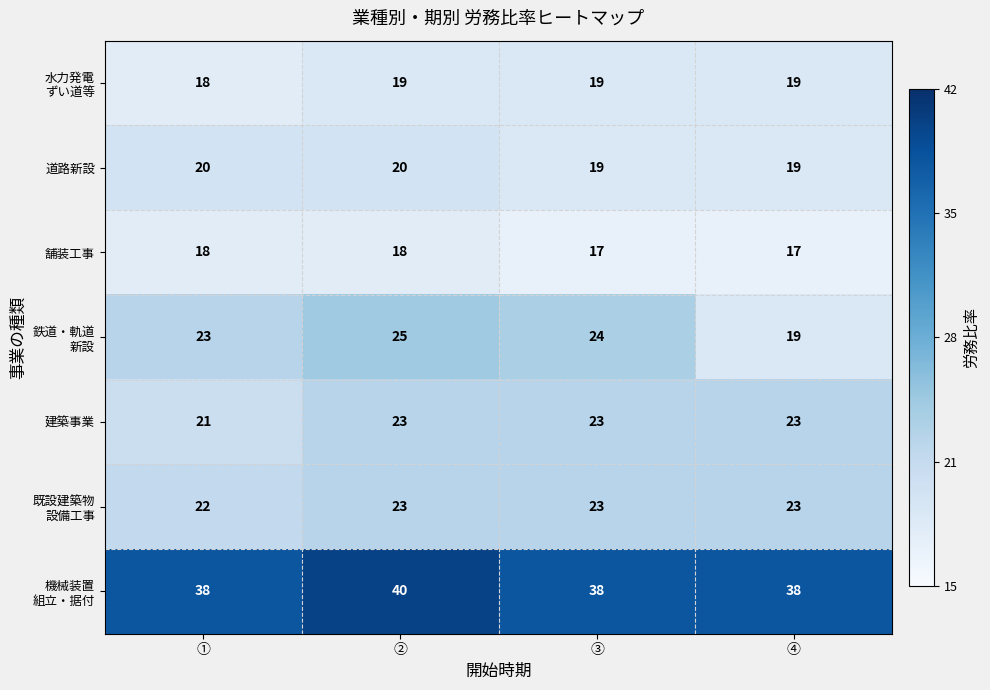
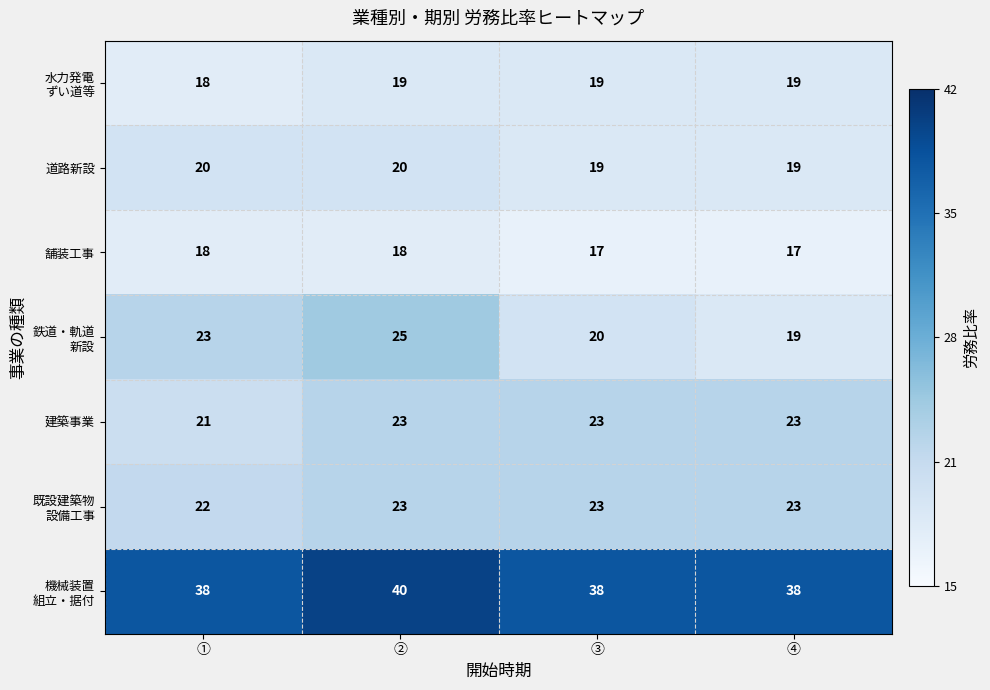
鉄道・軌道 新設, ③: 24 -> 20
